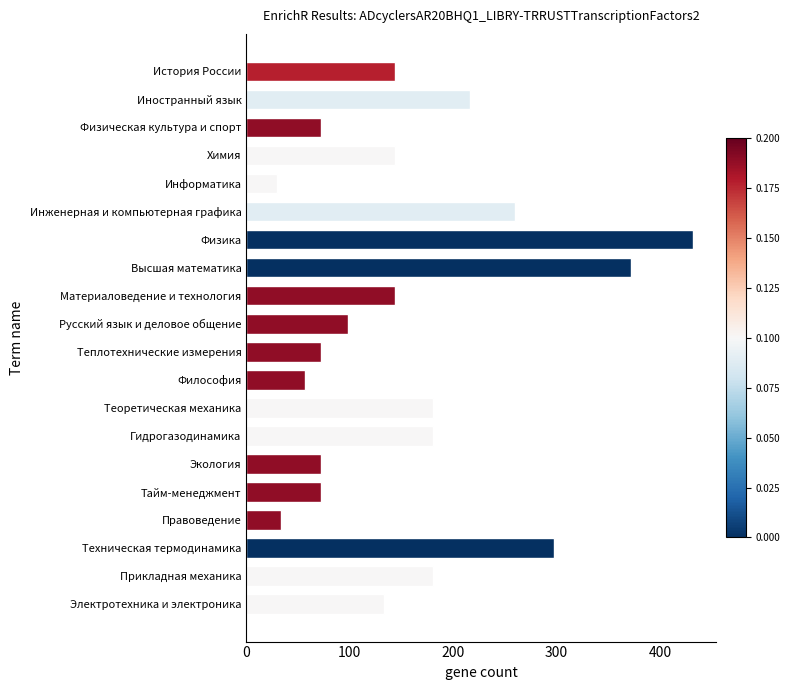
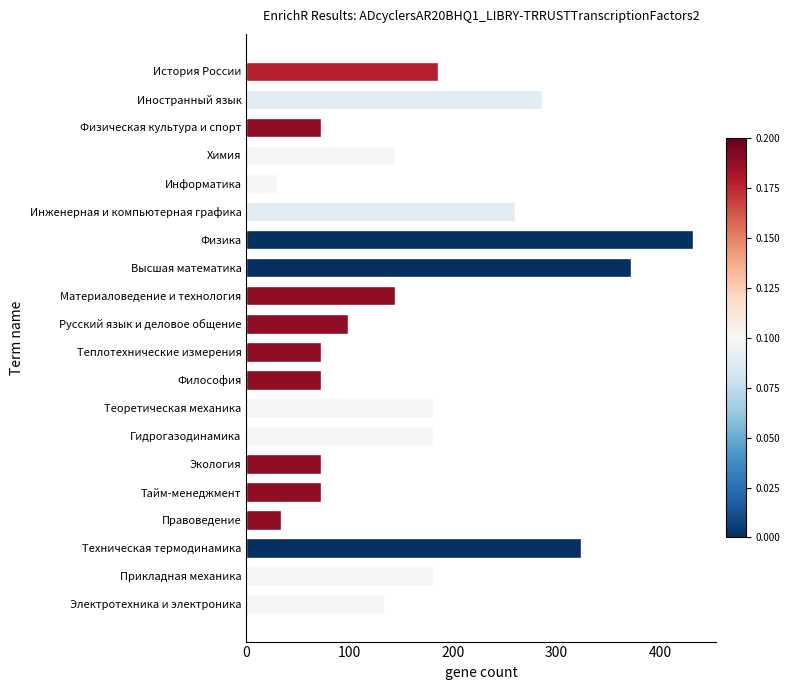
История России: 144 -> 185
Иностранный язык: 216 -> 286
Философия: 57 -> 72
Техническая термодинамика: 297 -> 324
